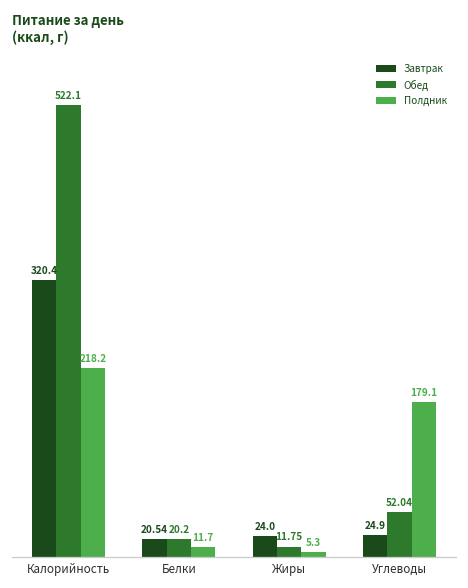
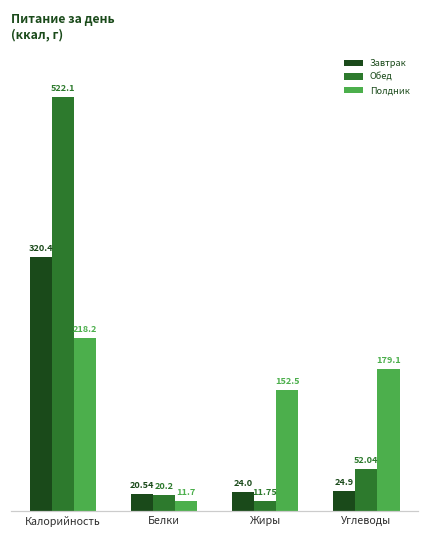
Полдник, Жиры: 5.3 -> 152.5
